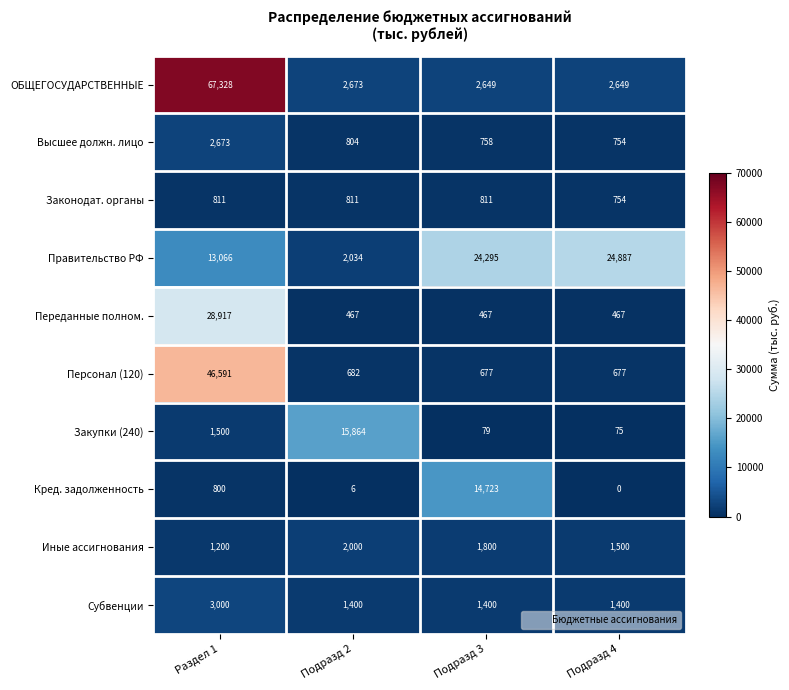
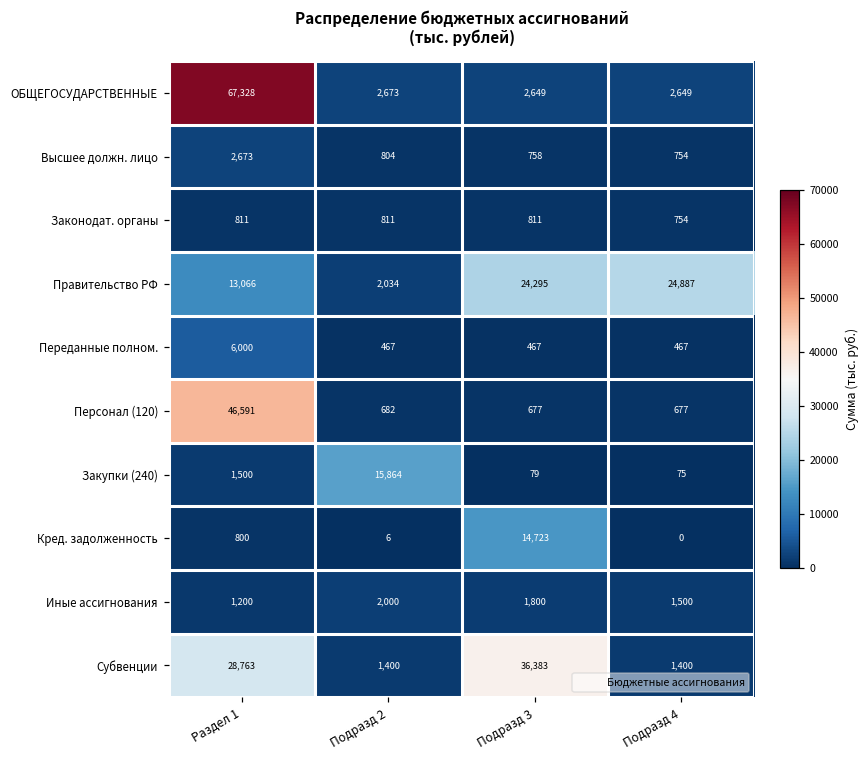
Переданные полном., Раздел 1: 28,917 -> 6,000
Субвенции, Раздел 1: 3,000 -> 28,763
Субвенции, Подразд 3: 1,400 -> 36,383
